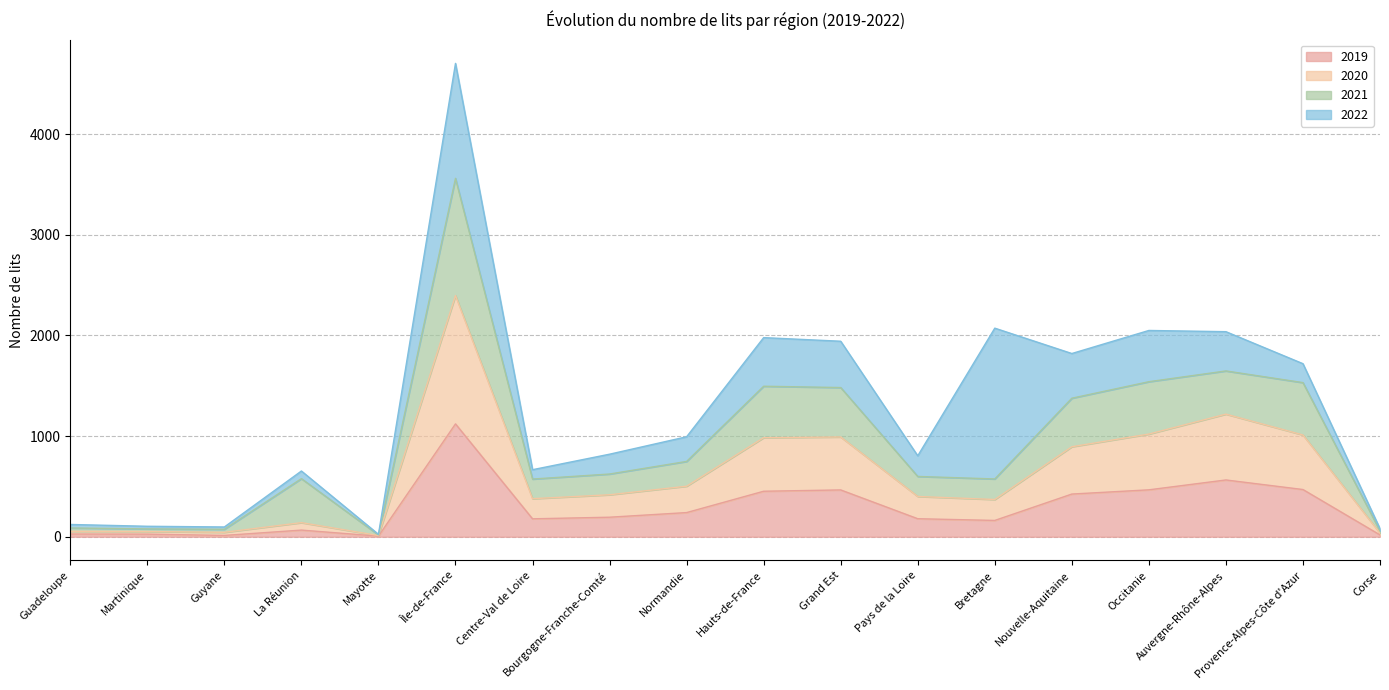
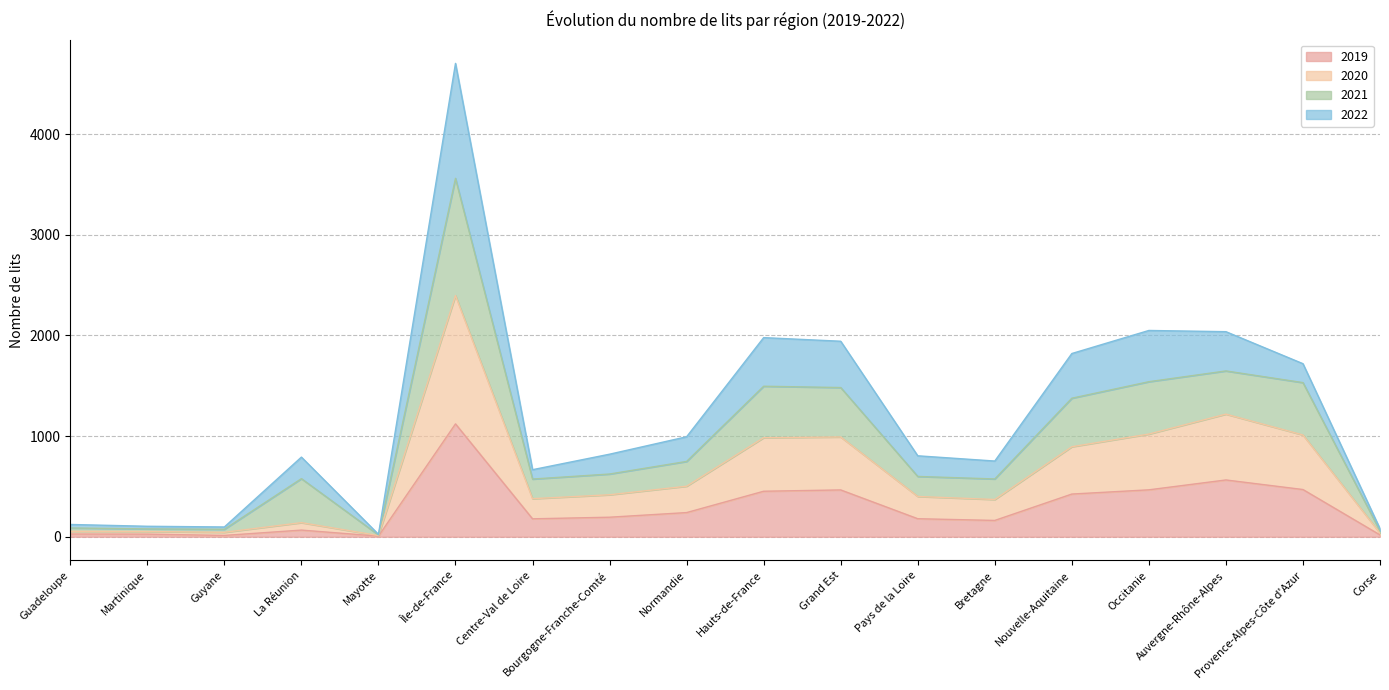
2022, La Réunion: 80 -> 210
2022, Bretagne: 1500 -> 180
